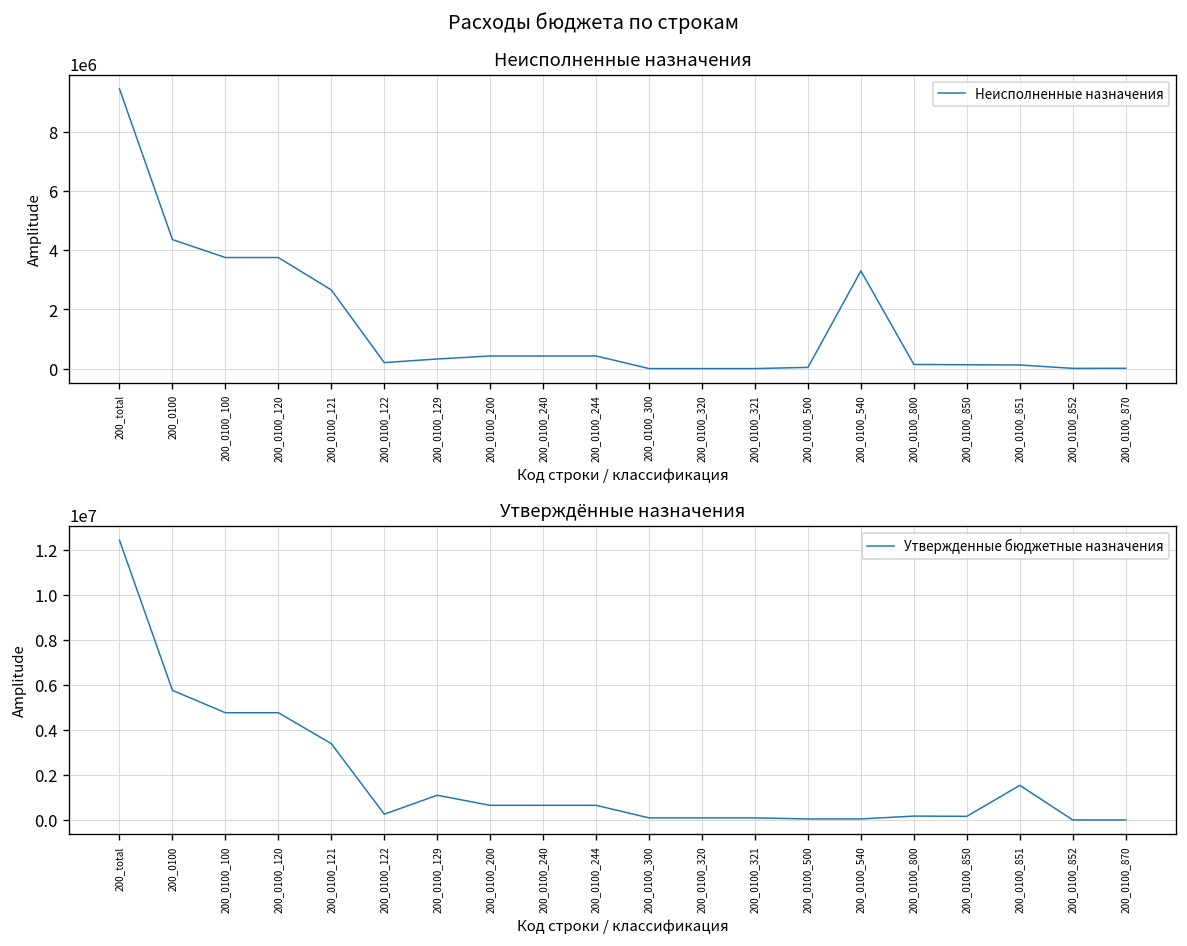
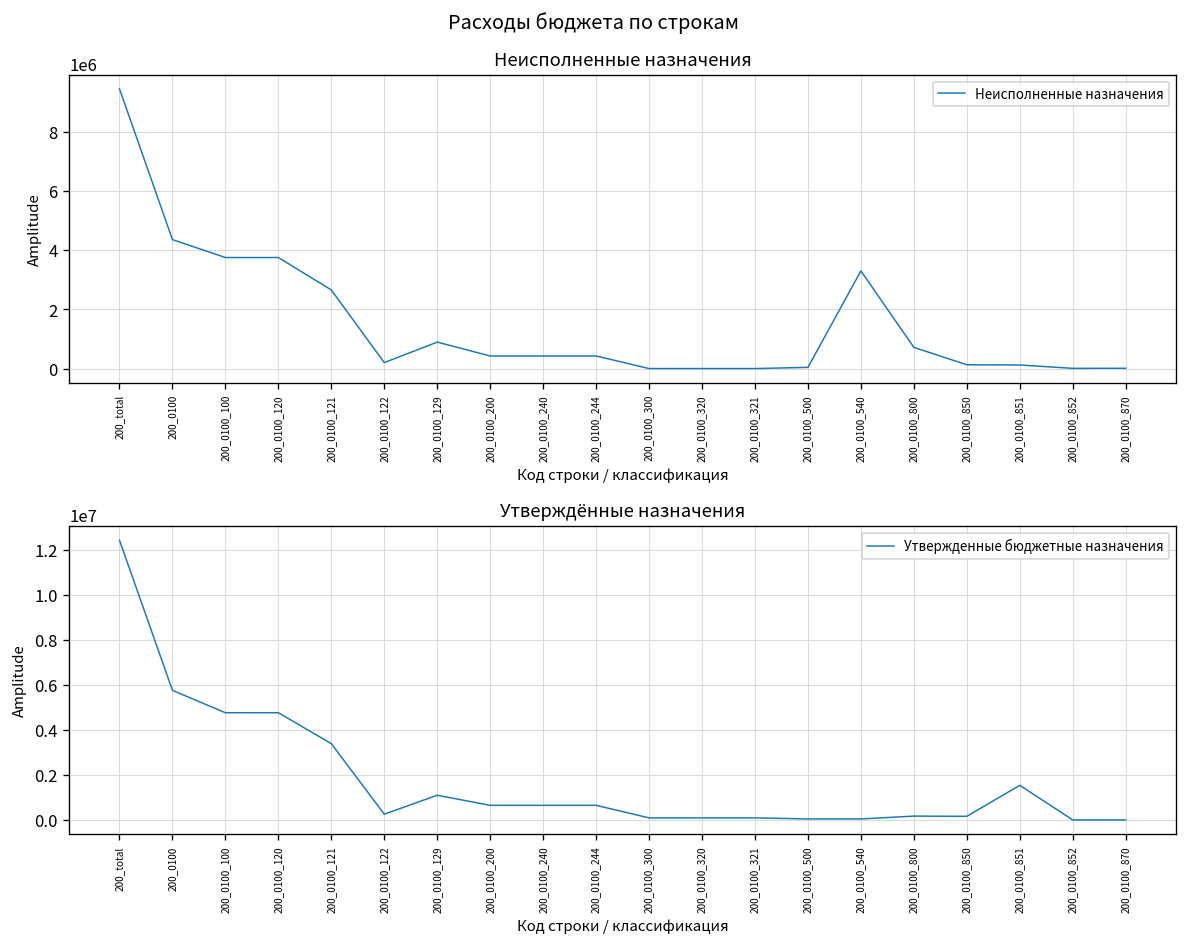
Неисполненные назначения, 200_0100_129: 300000 -> 900000
Неисполненные назначения, 200_0100_800: 100000 -> 700000
